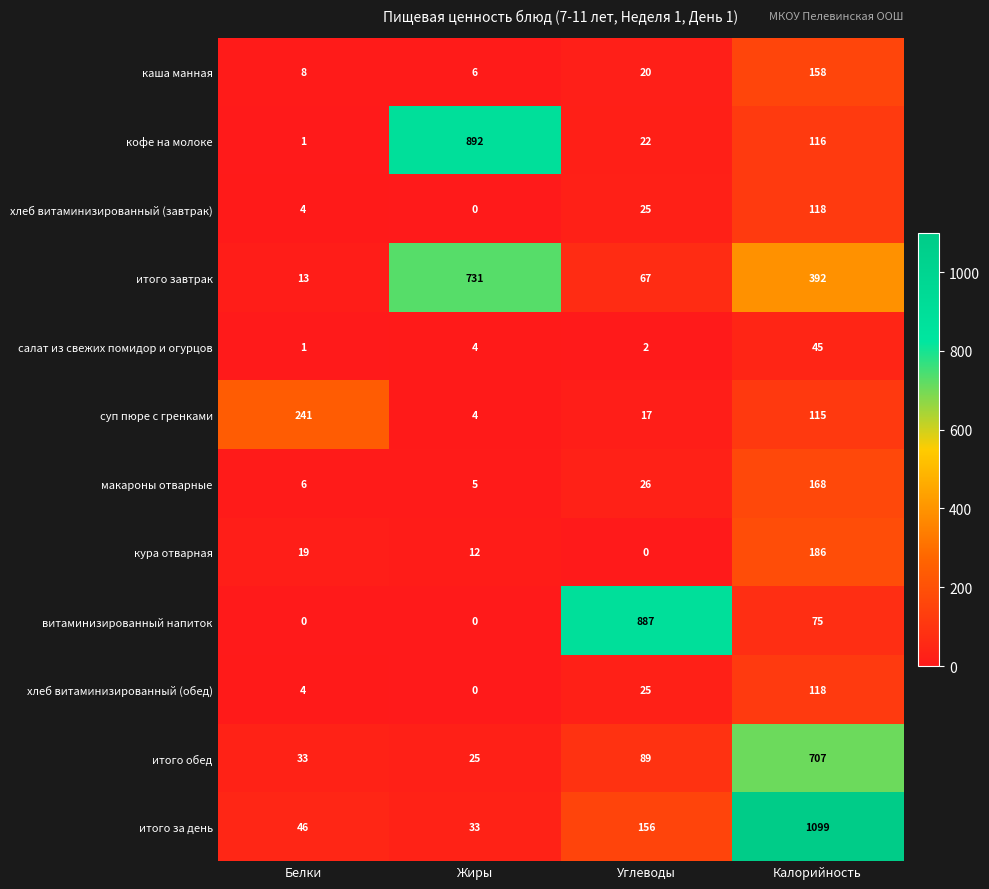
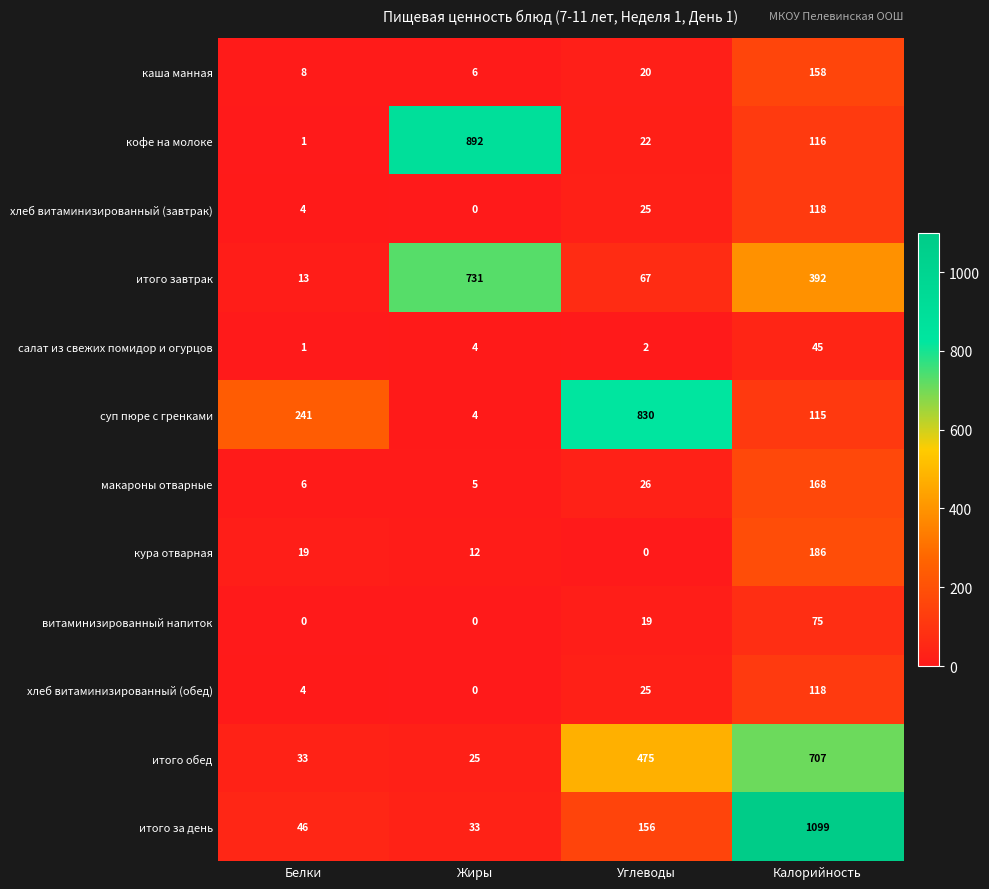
суп пюре с гренками, Углеводы: 17 -> 830
витаминизированный напиток, Углеводы: 887 -> 19
итого обед, Углеводы: 89 -> 475
